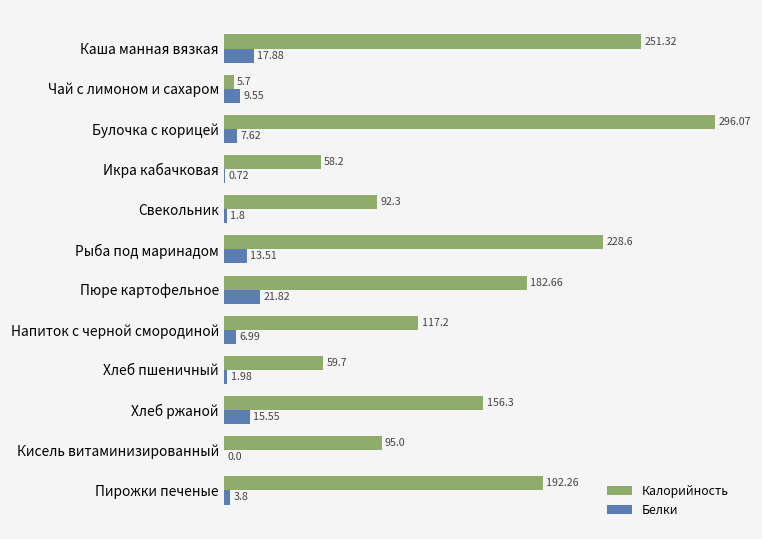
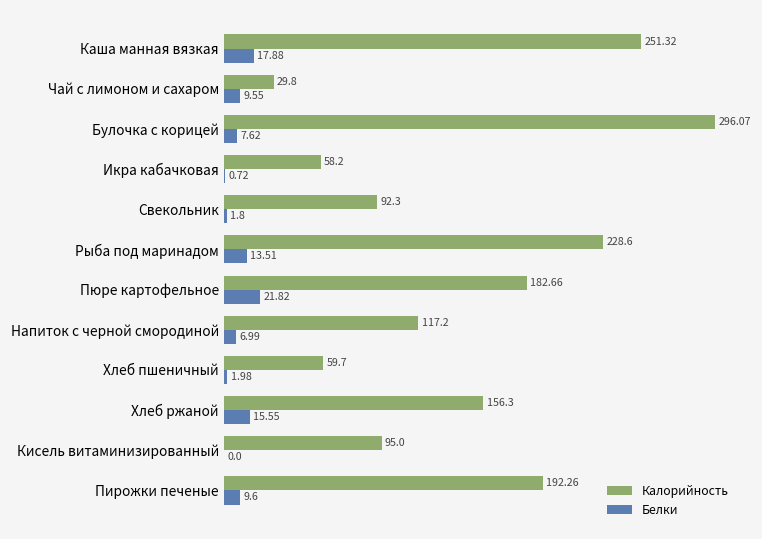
Калорийность, Чай с лимоном и сахаром: 5.7 -> 29.8
Белки, Пирожки печеные: 3.8 -> 9.6
